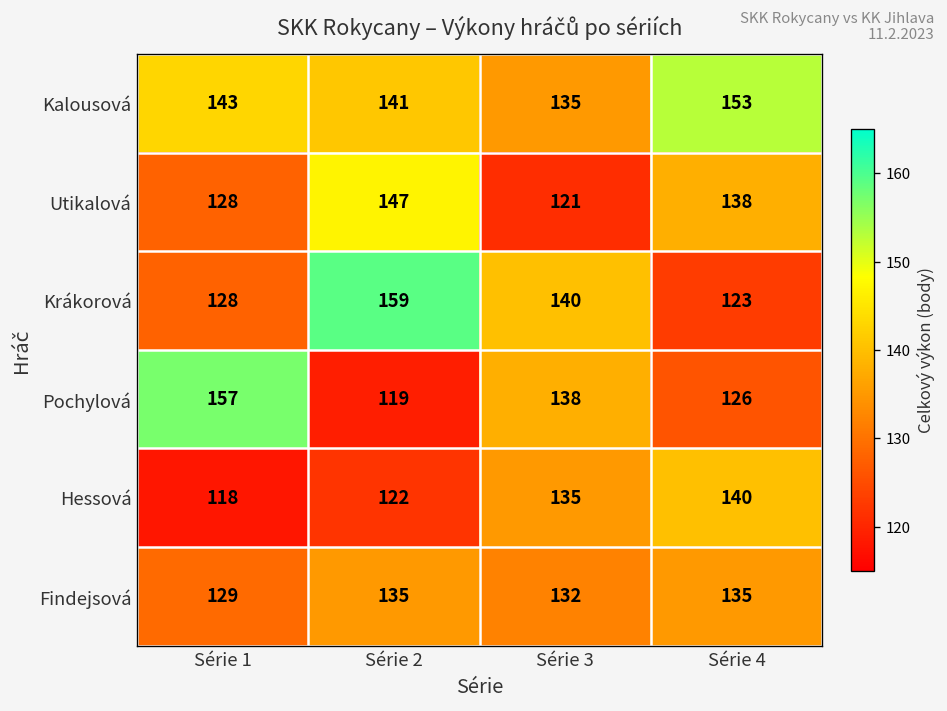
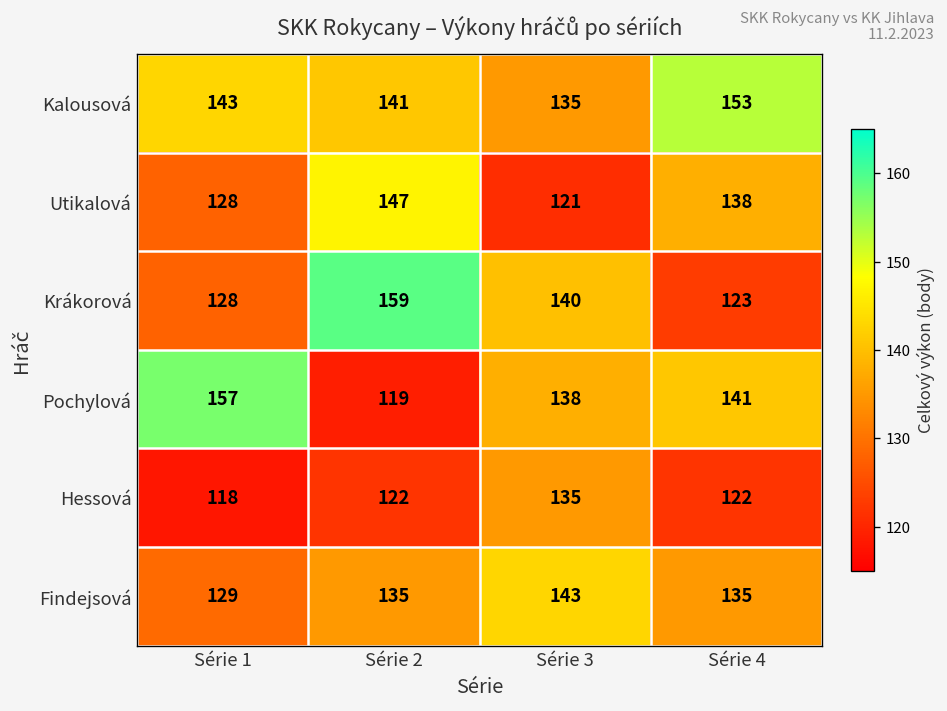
Pochylová, Série 4: 126 -> 141
Hessová, Série 4: 140 -> 122
Findejsová, Série 3: 132 -> 143
